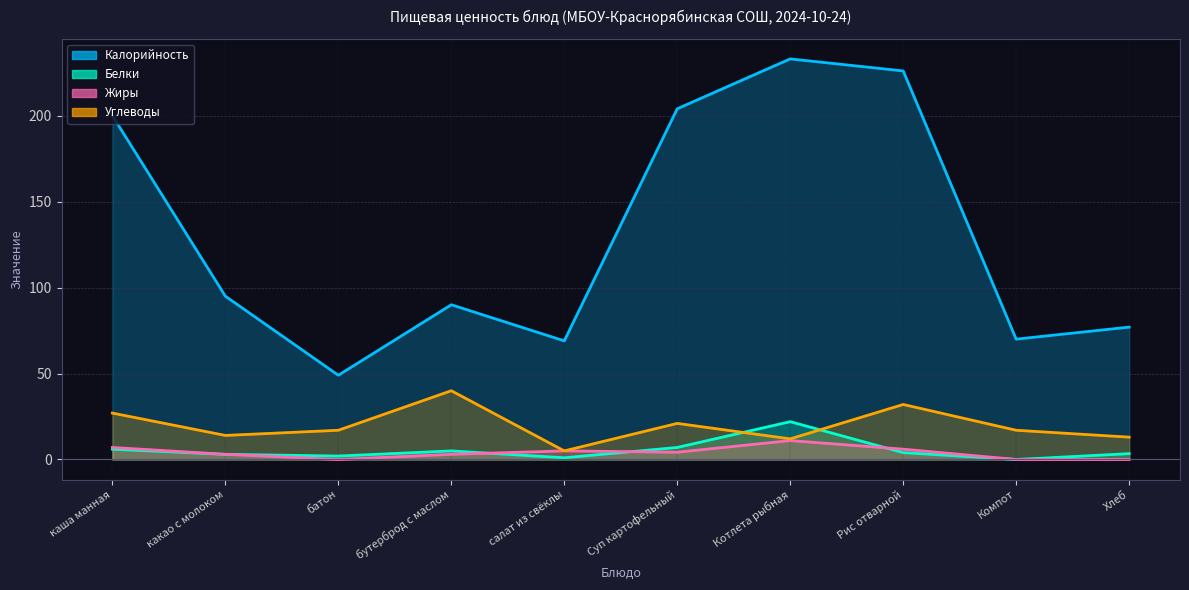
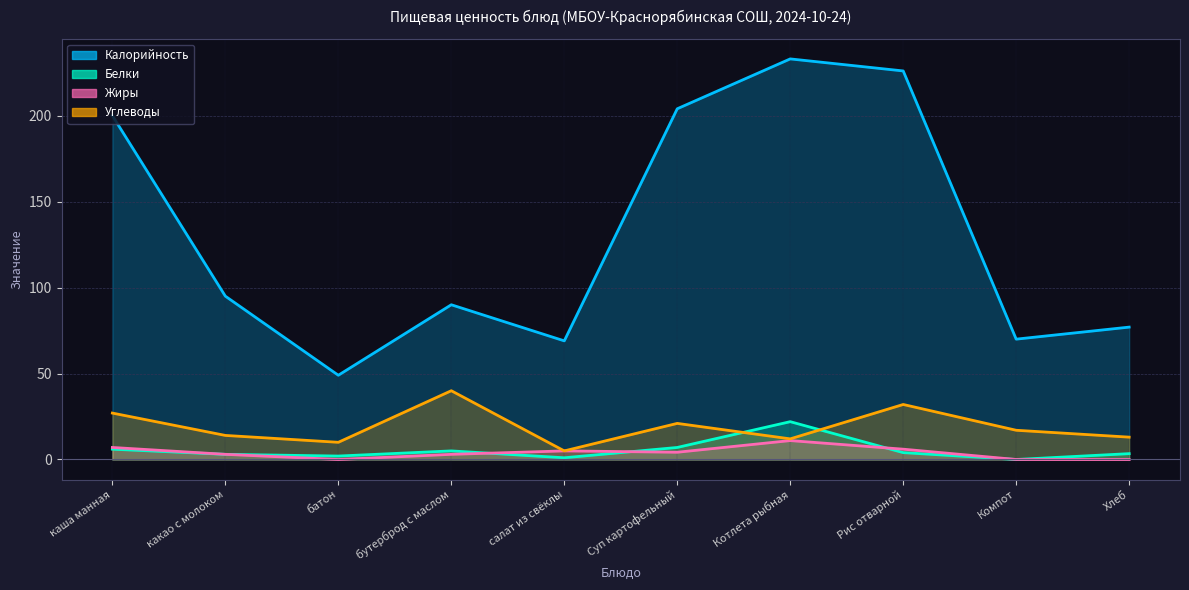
Углеводы, батон: 17 -> 10
